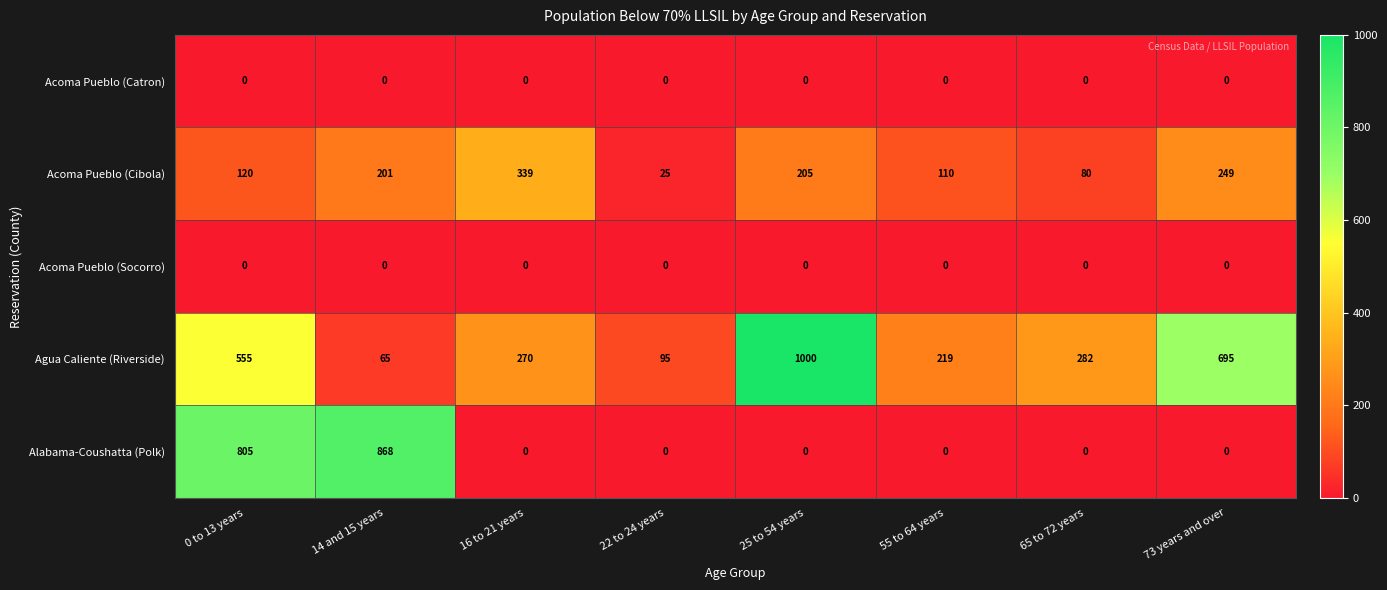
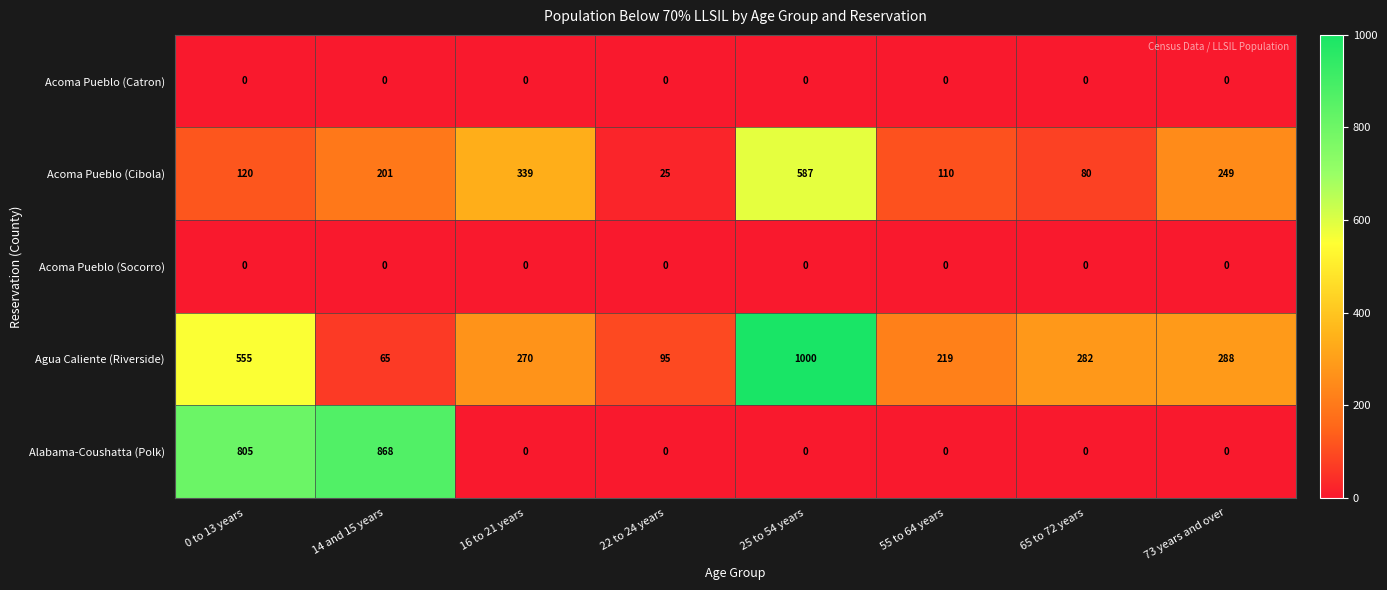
Acoma Pueblo (Cibola), 25 to 54 years: 205 -> 587
Agua Caliente (Riverside), 73 years and over: 695 -> 288
